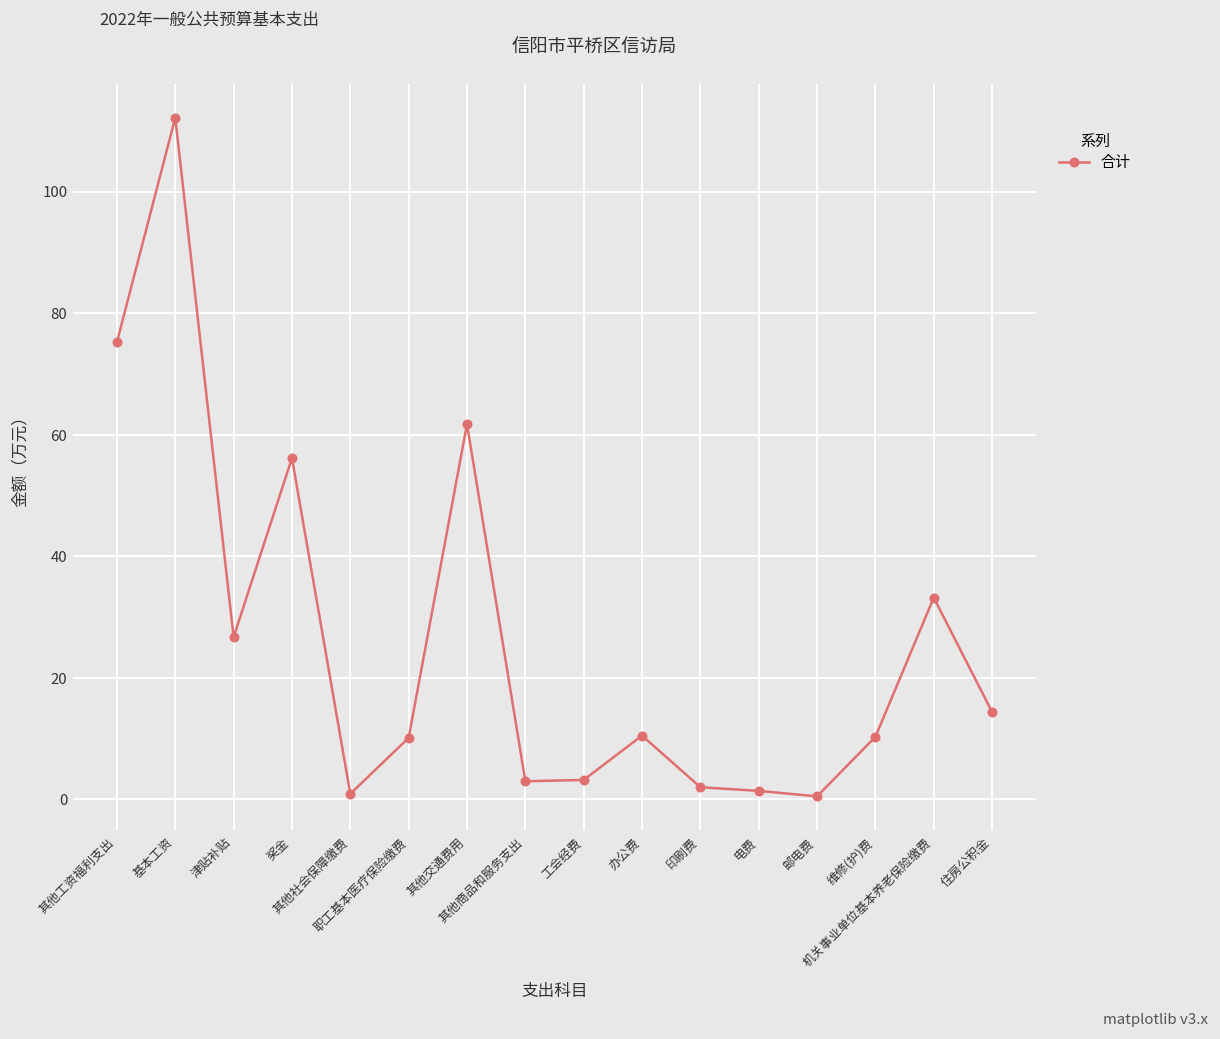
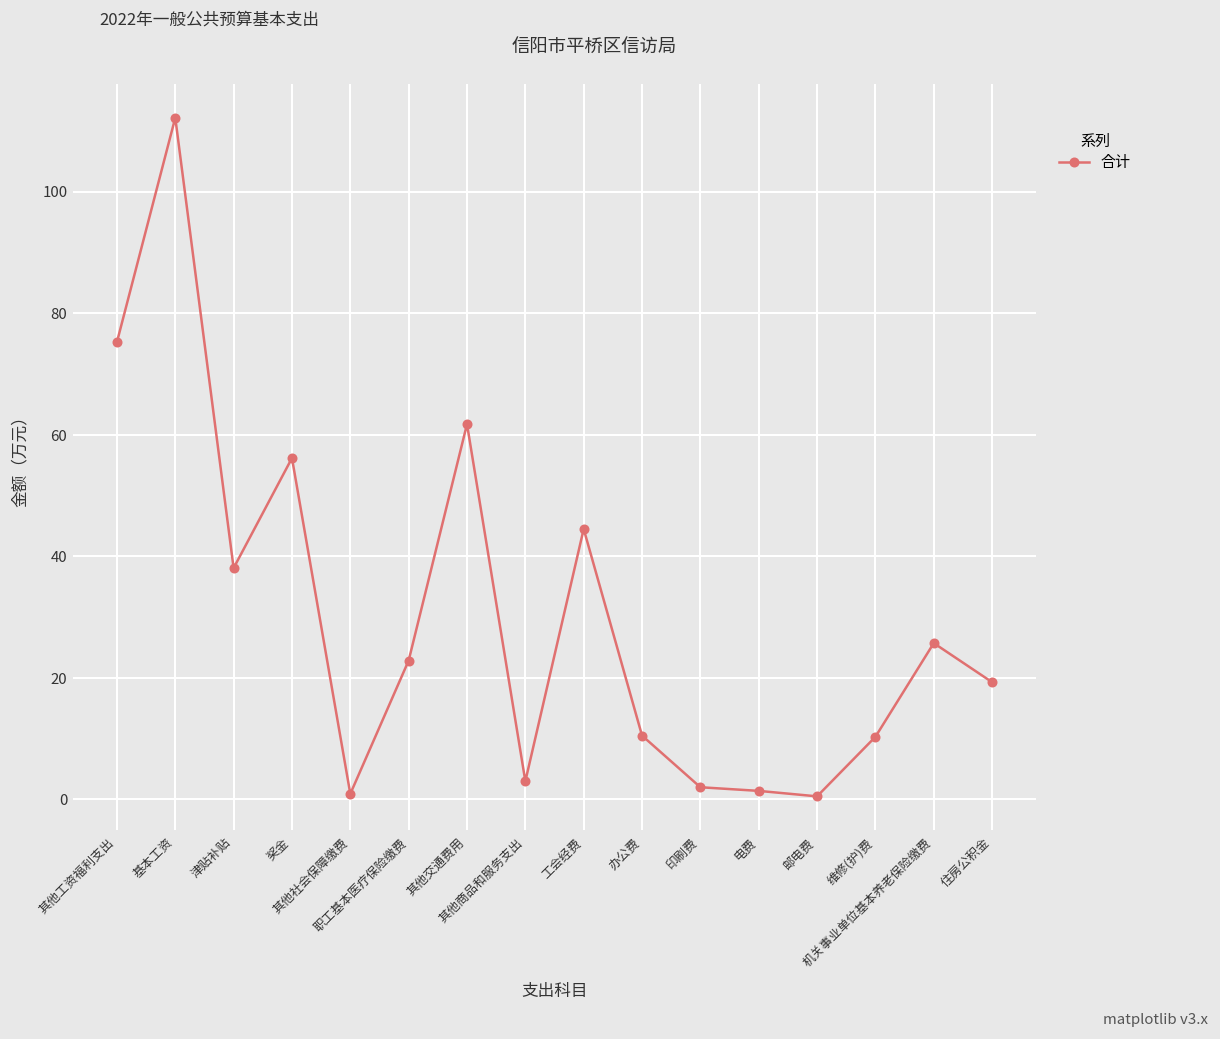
津贴补贴: 27 -> 38
职工基本医疗保险缴费: 10 -> 23
工会经费: 3 -> 45
机关事业单位基本养老保险缴费: 33 -> 26
住房公积金: 14 -> 19
